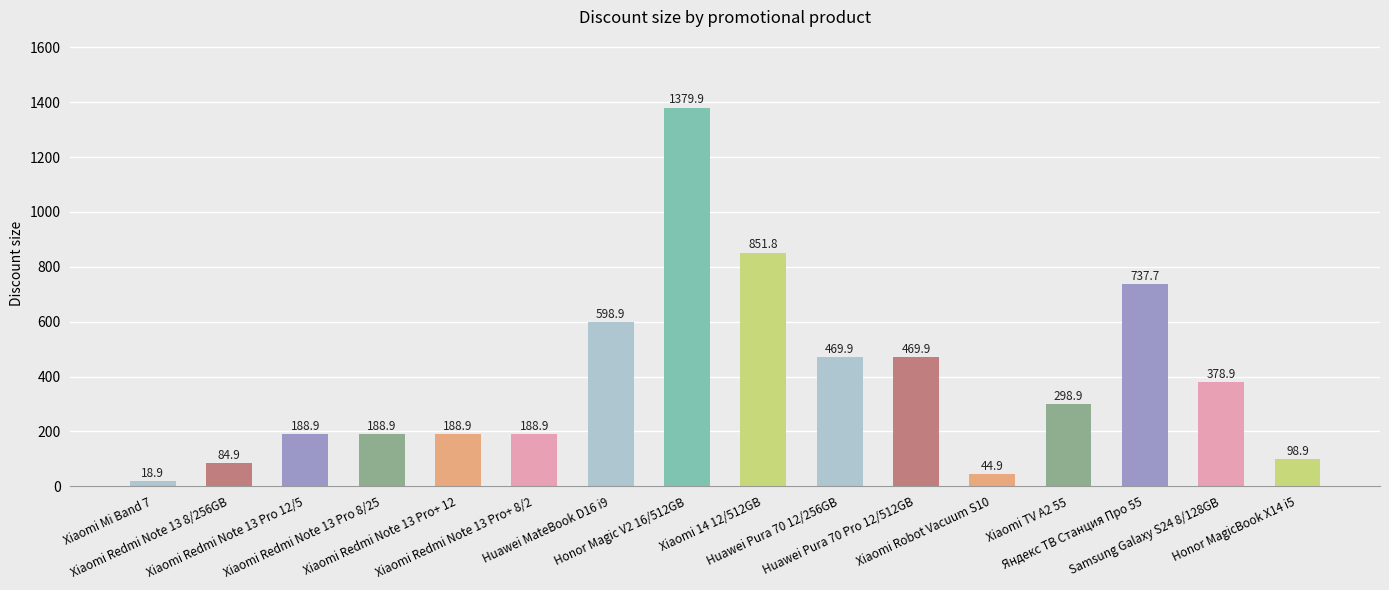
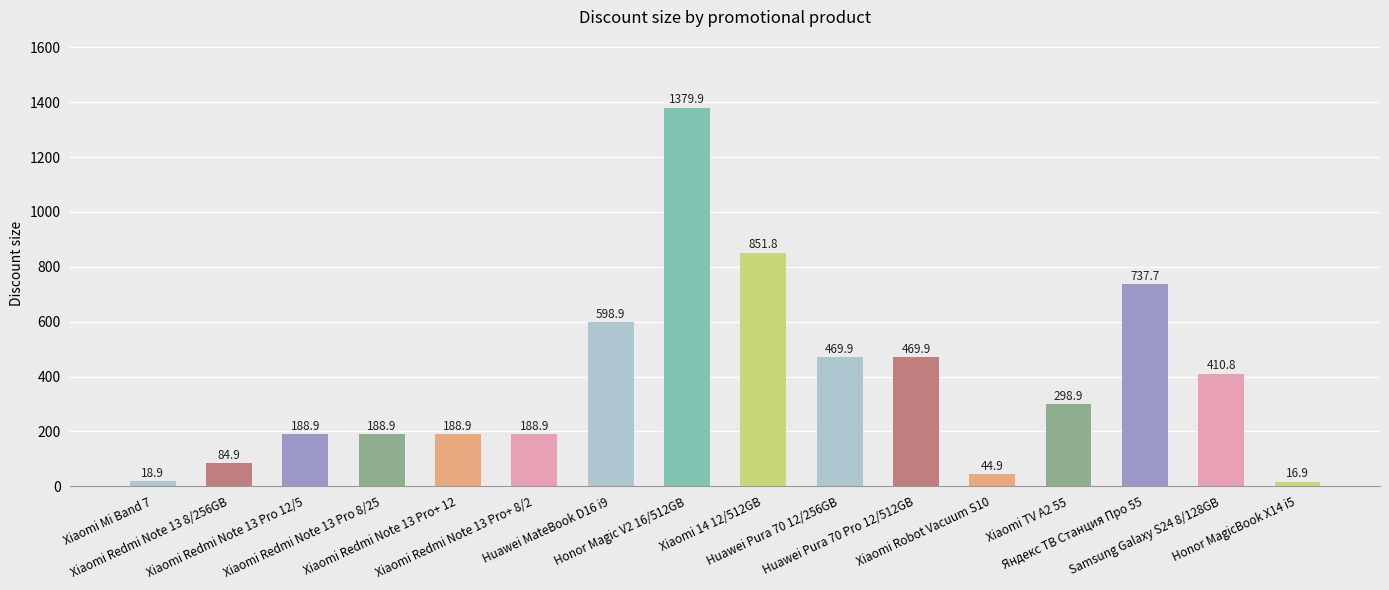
Samsung Galaxy S24 8/128GB: 378.9 -> 410.8
Honor MagicBook X14 i5: 98.9 -> 16.9
